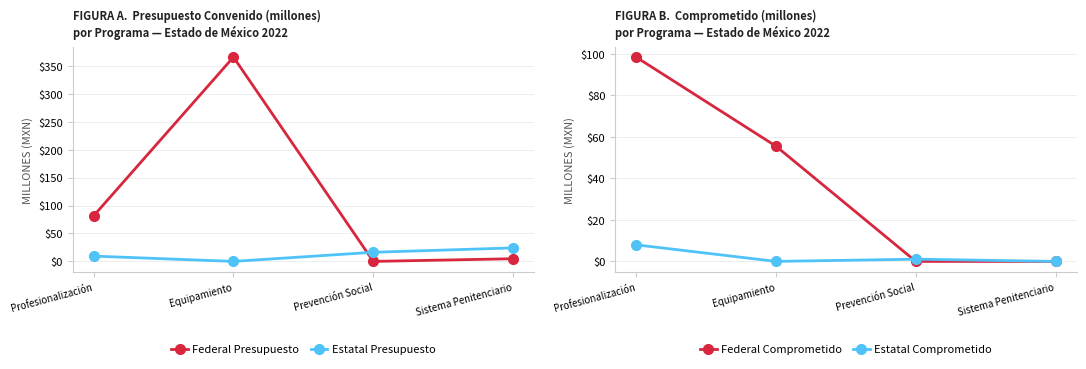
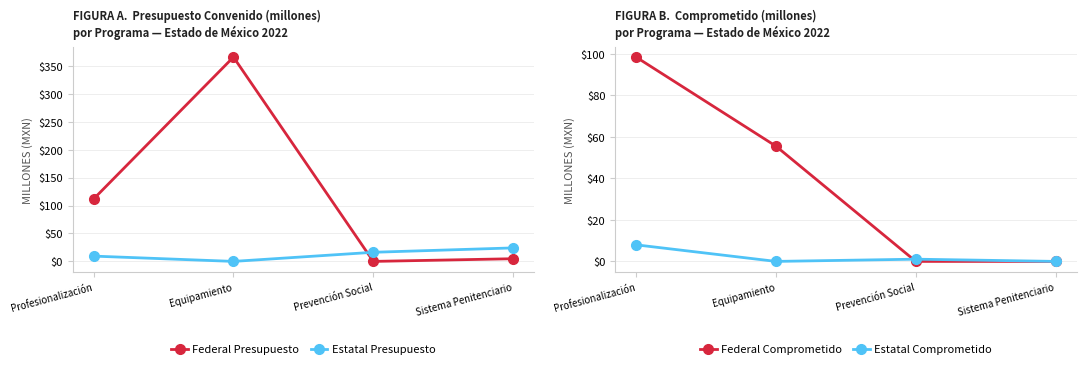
FIGURA A. Presupuesto Convenido (millones) por Programa — Estado de México 2022, Federal Presupuesto, Profesionalización: $80 -> $110
